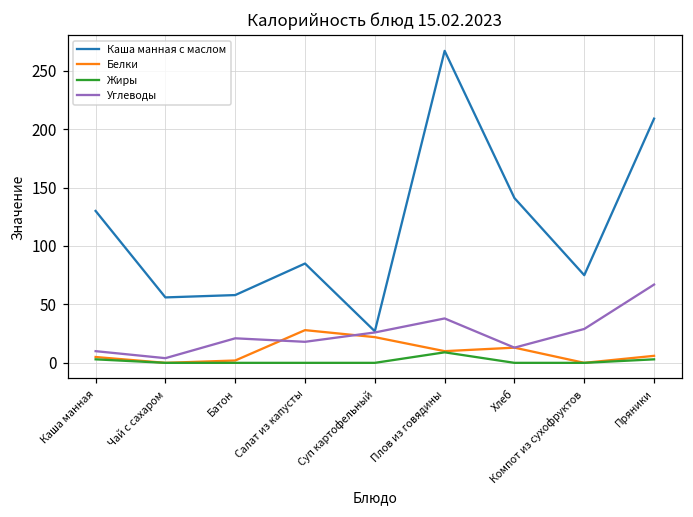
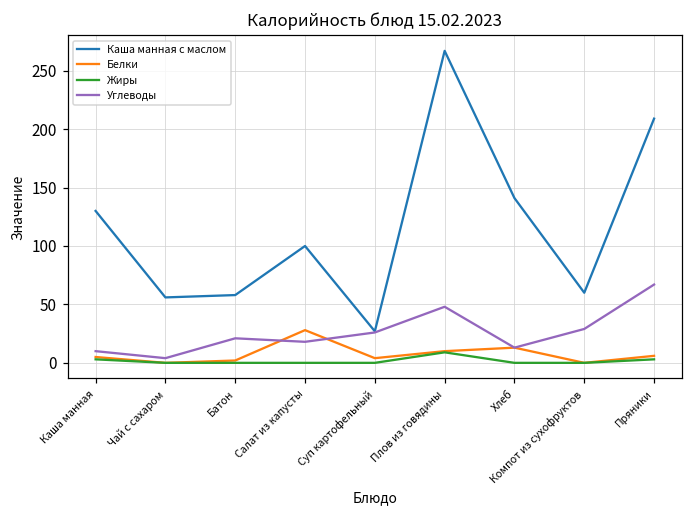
Каша манная с маслом, Салат из капусты: 85 -> 100
Белки, Суп картофельный: 22 -> 4
Углеводы, Плов из говядины: 38 -> 48
Каша манная с маслом, Компот из сухофруктов: 75 -> 60
